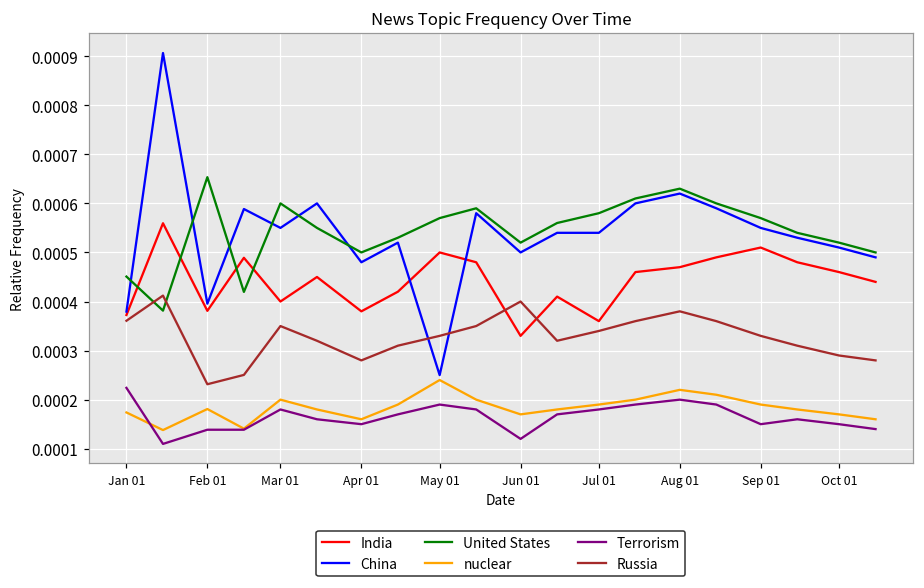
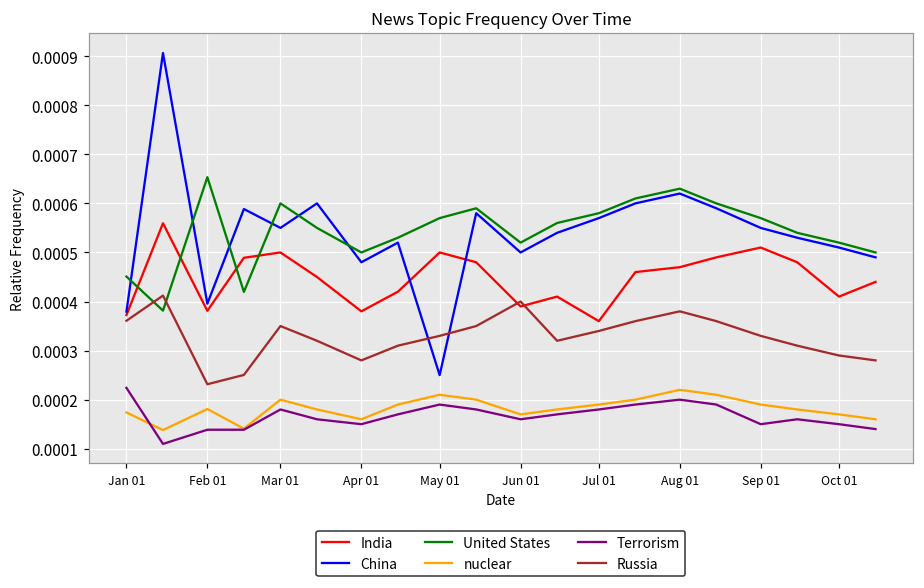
India, Mar 01: 0.0004 -> 0.0005
nuclear, May 01: 0.00024 -> 0.00021
India, Jun 01: 0.00033 -> 0.00039
Terrorism, Jun 01: 0.00012 -> 0.00016
China, Jul 01: 0.00054 -> 0.00057
India, Oct 01: 0.00046 -> 0.00041
